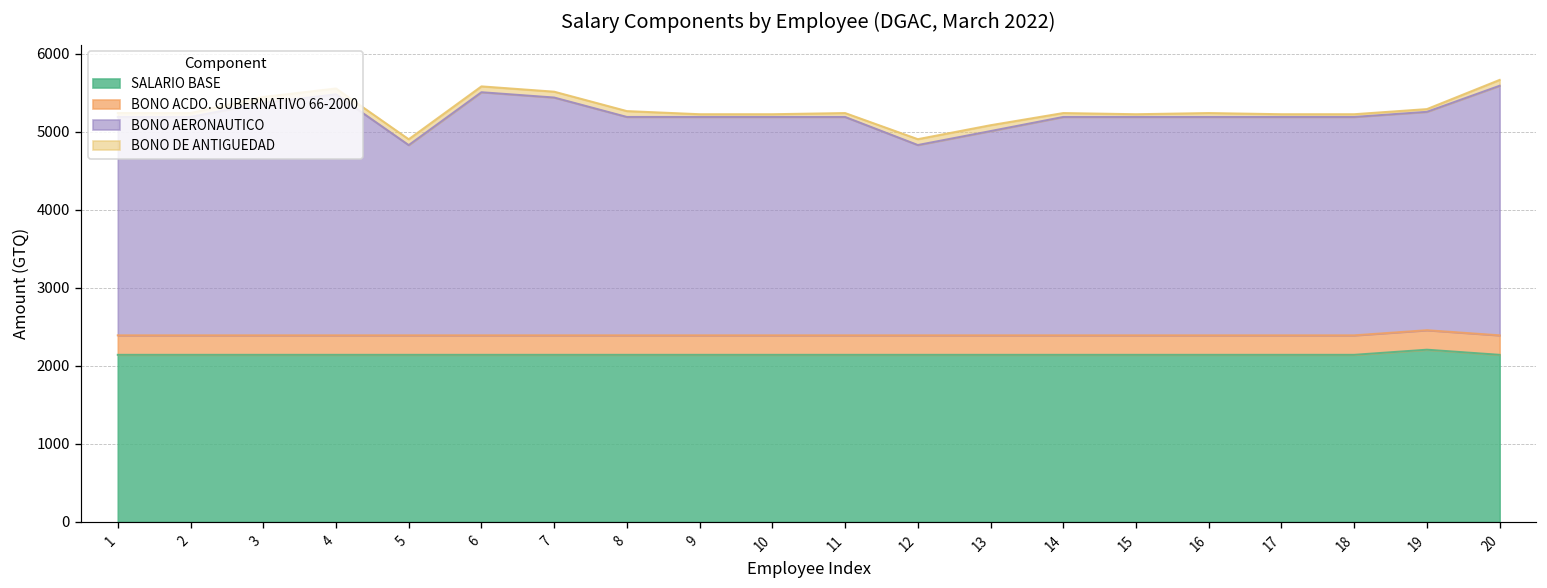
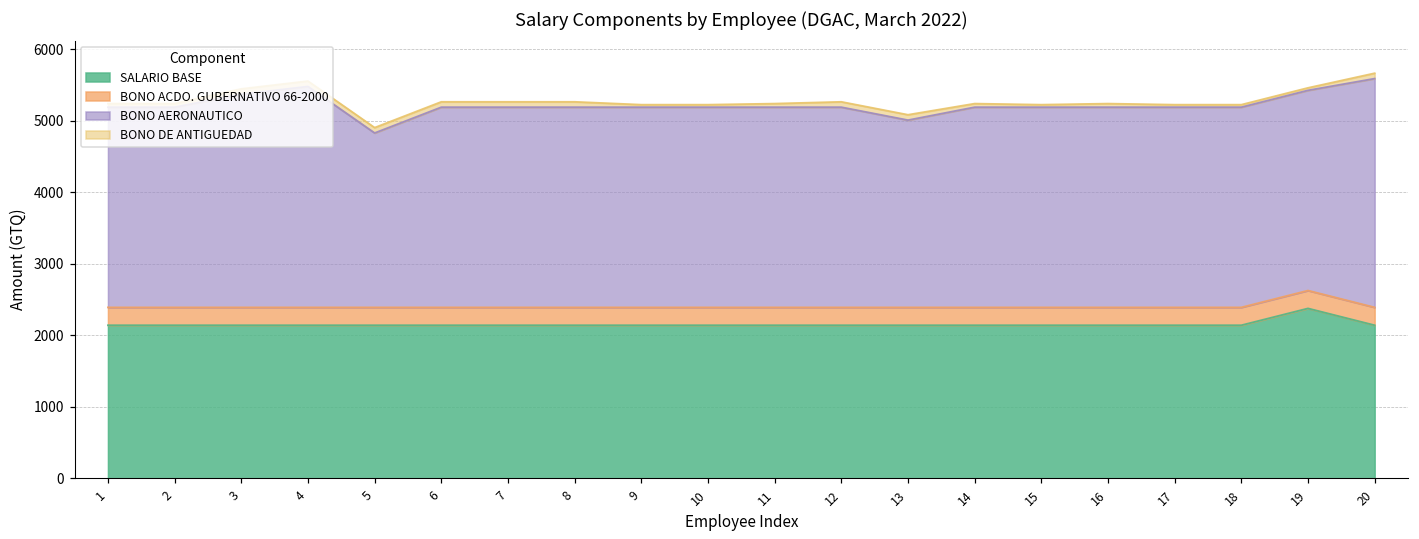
BONO AERONAUTICO, 6: 3100 -> 2800
BONO AERONAUTICO, 7: 3000 -> 2800
BONO AERONAUTICO, 12: 2400 -> 2800
SALARIO BASE, 19: 2200 -> 2400
